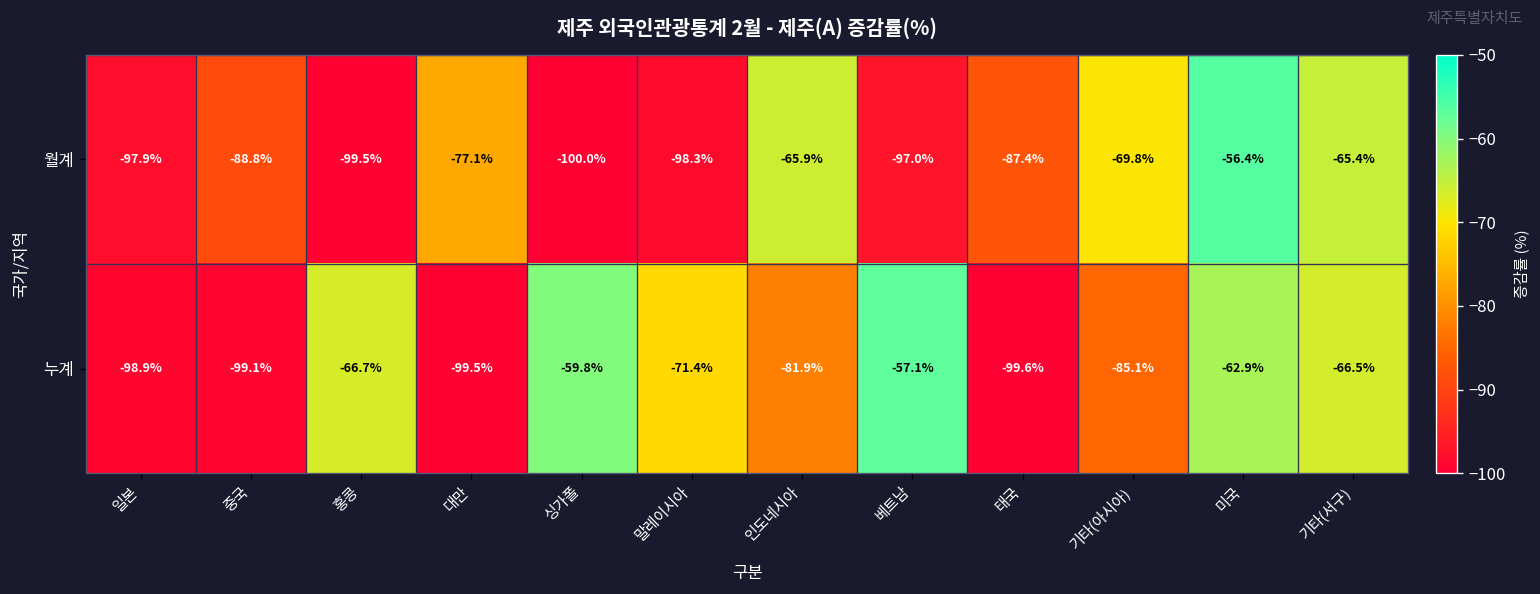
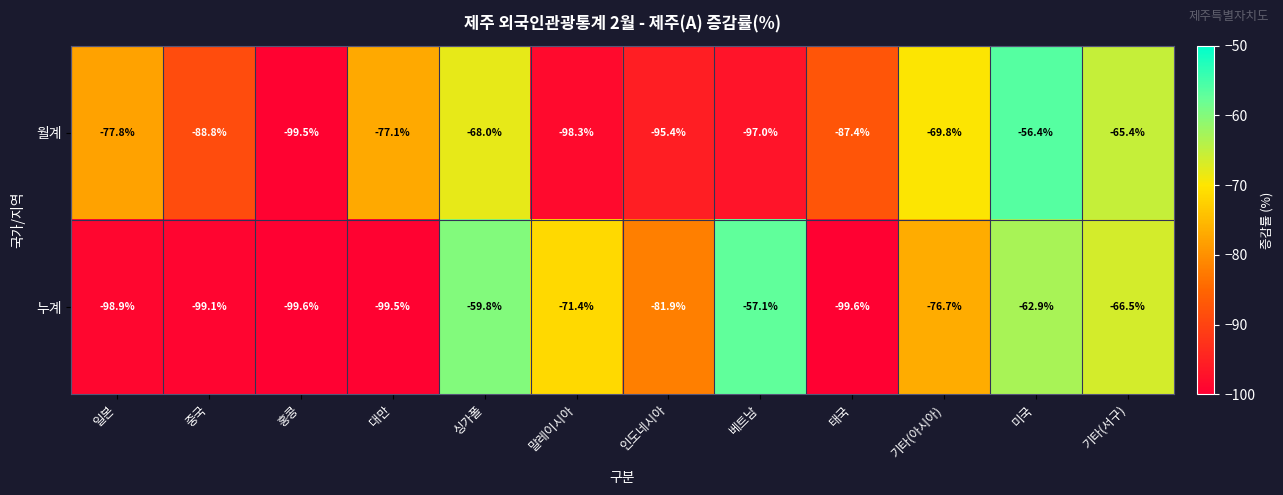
월계, 일본: -97.9% -> -77.8%
월계, 싱가폴: -100.0% -> -68.0%
월계, 인도네시아: -65.9% -> -95.4%
누계, 홍콩: -66.7% -> -99.6%
누계, 기타(아시아): -85.1% -> -76.7%
